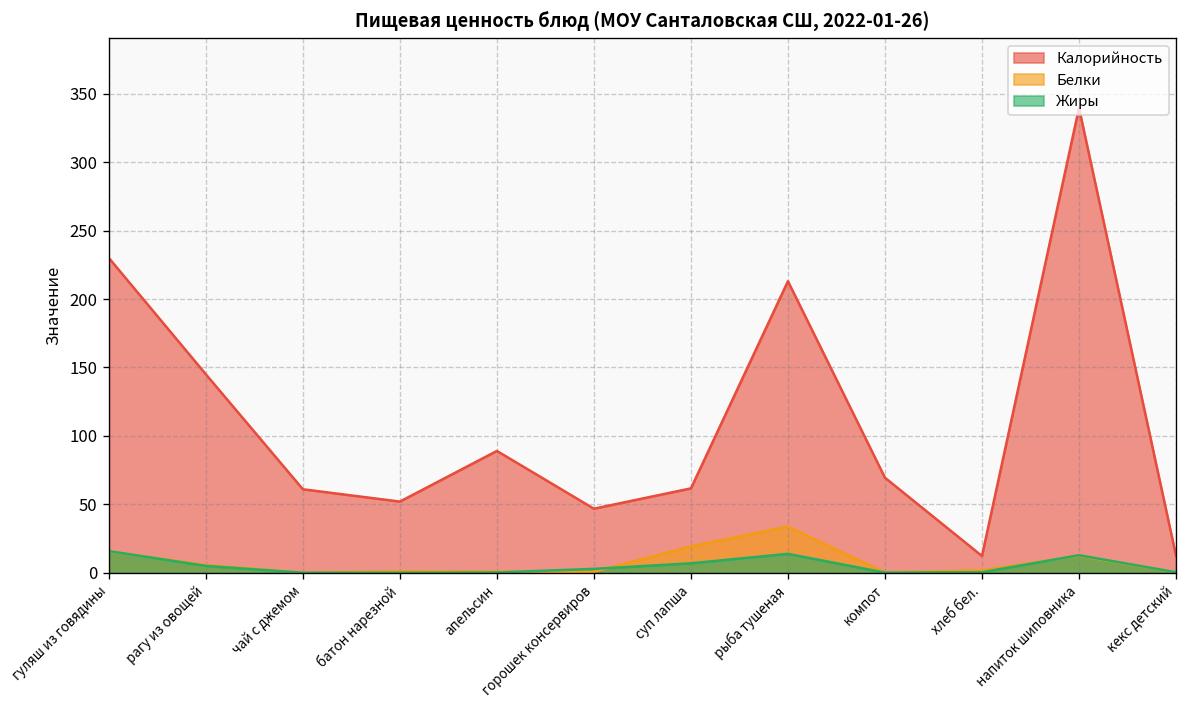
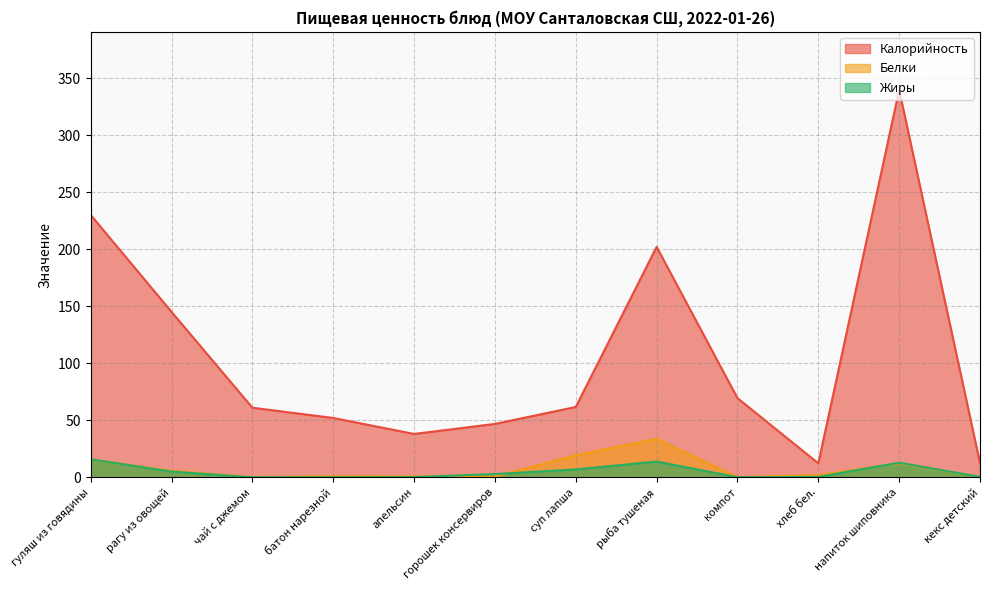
Калорийность, апельсин: 89 -> 38
Калорийность, рыба тушеная: 213 -> 202
